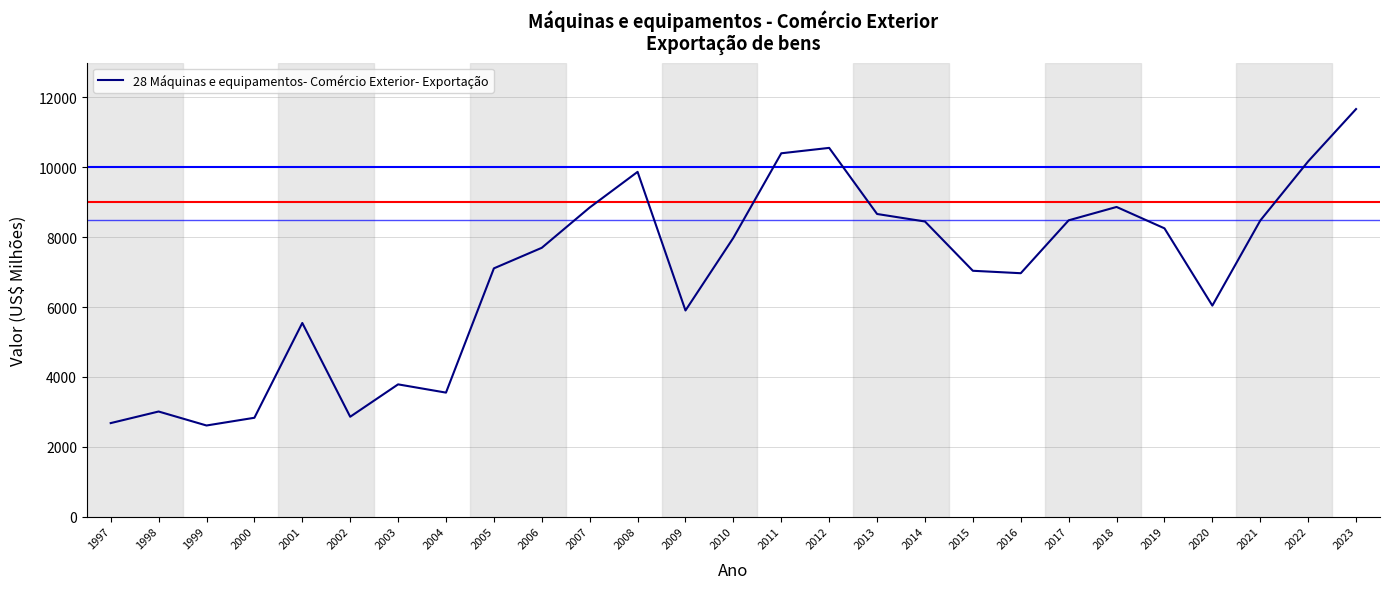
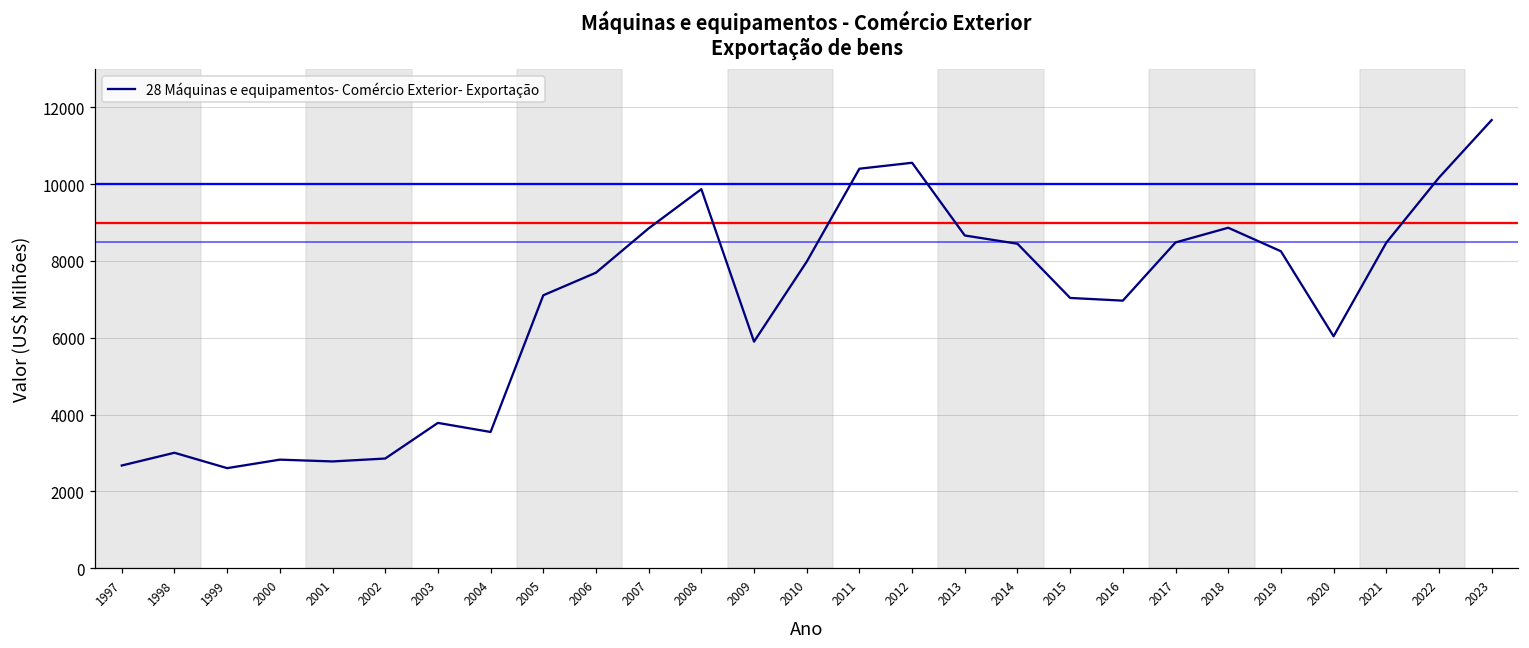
2001: 5500 -> 2800
